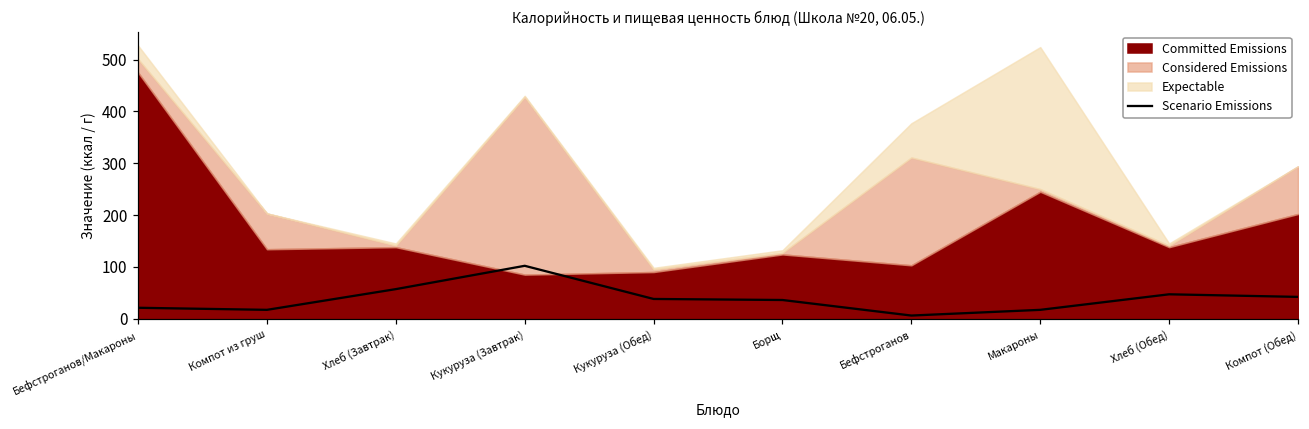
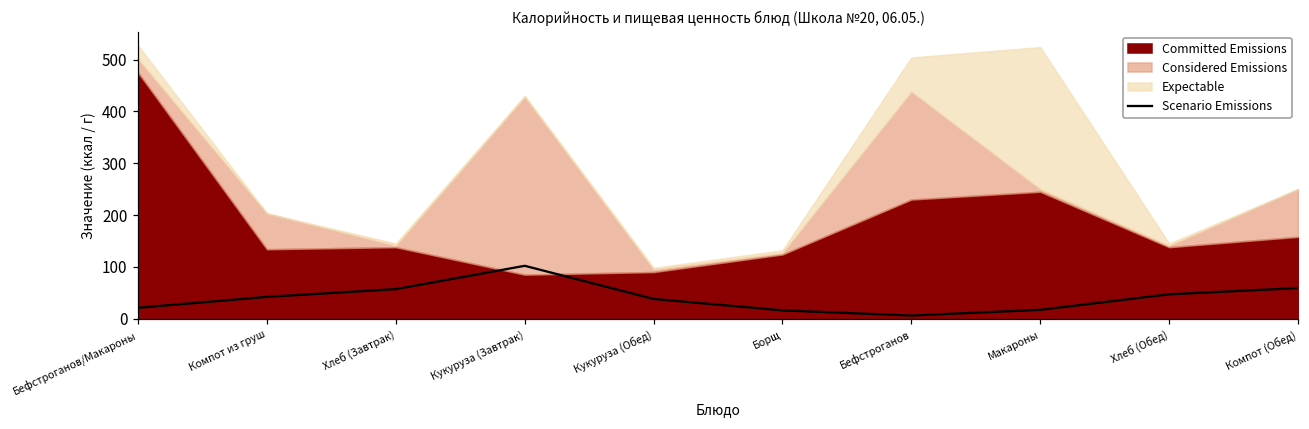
Scenario Emissions, Компот из груш: 20 -> 40
Scenario Emissions, Борщ: 40 -> 20
Committed Emissions, Бефстроганов: 100 -> 230
Scenario Emissions, Компот (Обед): 40 -> 60
Committed Emissions, Компот (Обед): 200 -> 160
